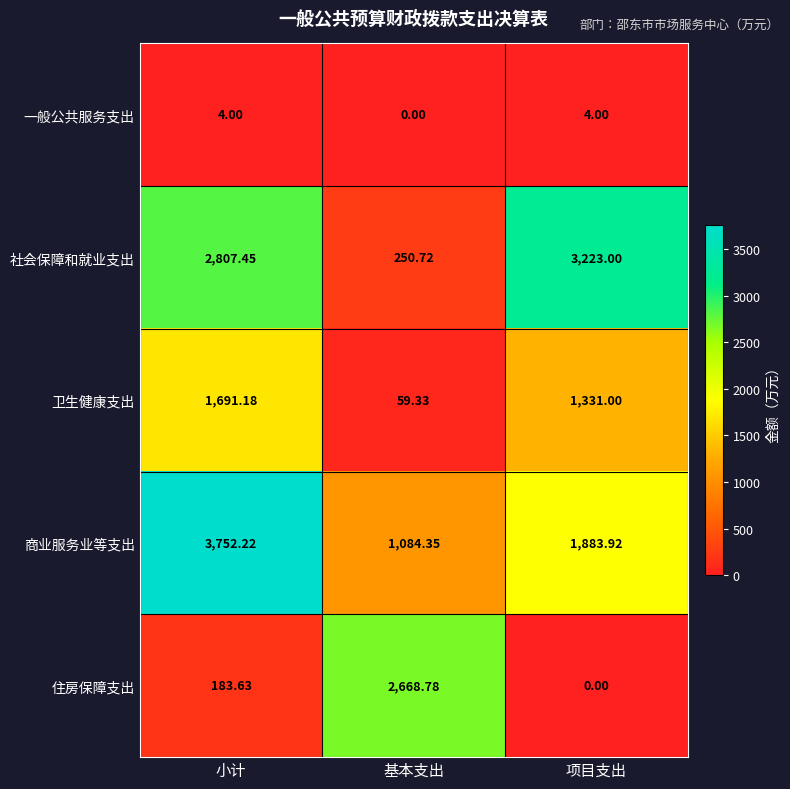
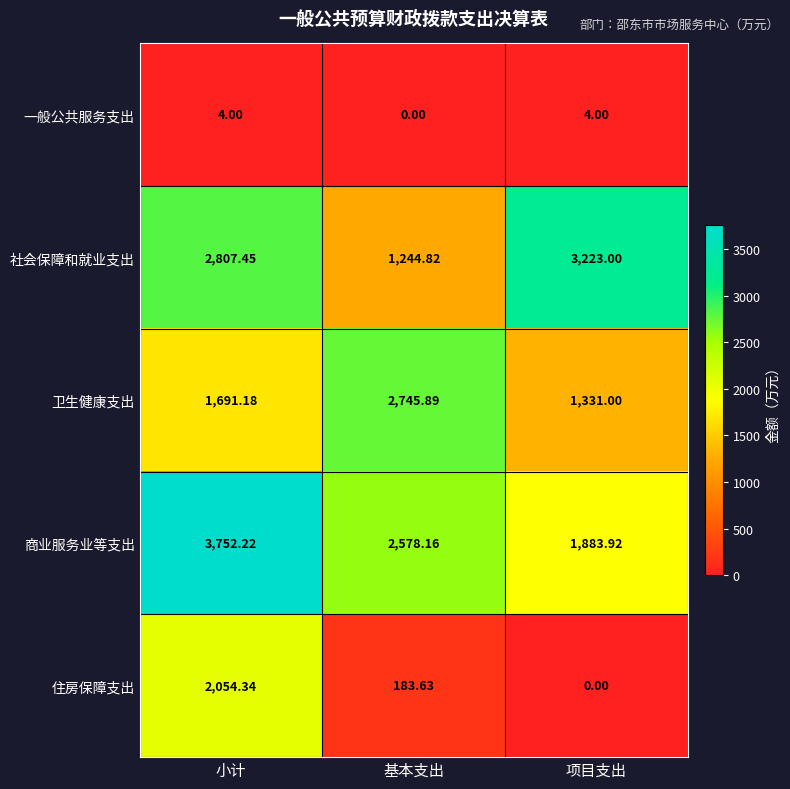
社会保障和就业支出, 基本支出: 250.72 -> 1,244.82
卫生健康支出, 基本支出: 59.33 -> 2,745.89
商业服务业等支出, 基本支出: 1,084.35 -> 2,578.16
住房保障支出, 小计: 183.63 -> 2,054.34
住房保障支出, 基本支出: 2,668.78 -> 183.63
